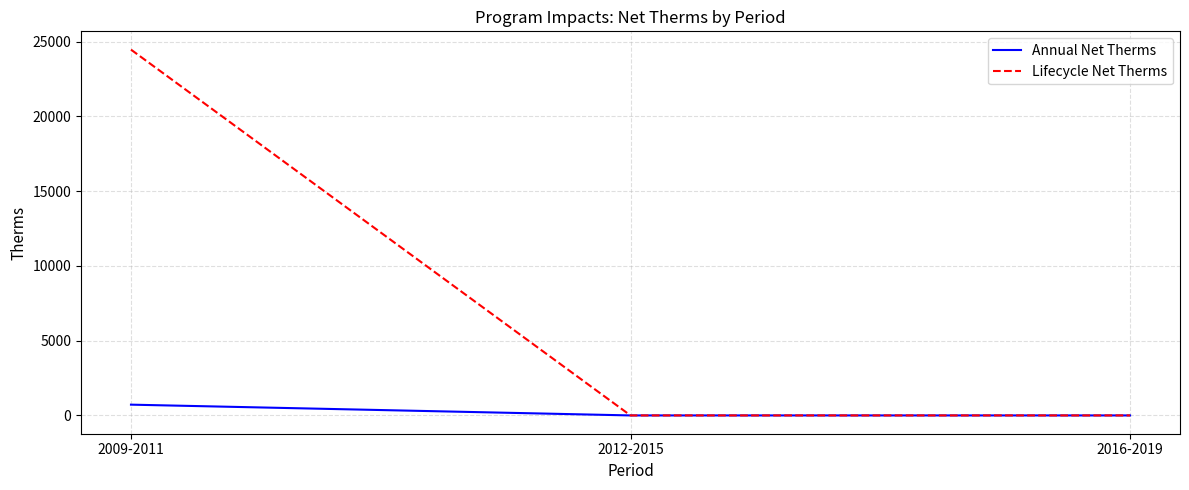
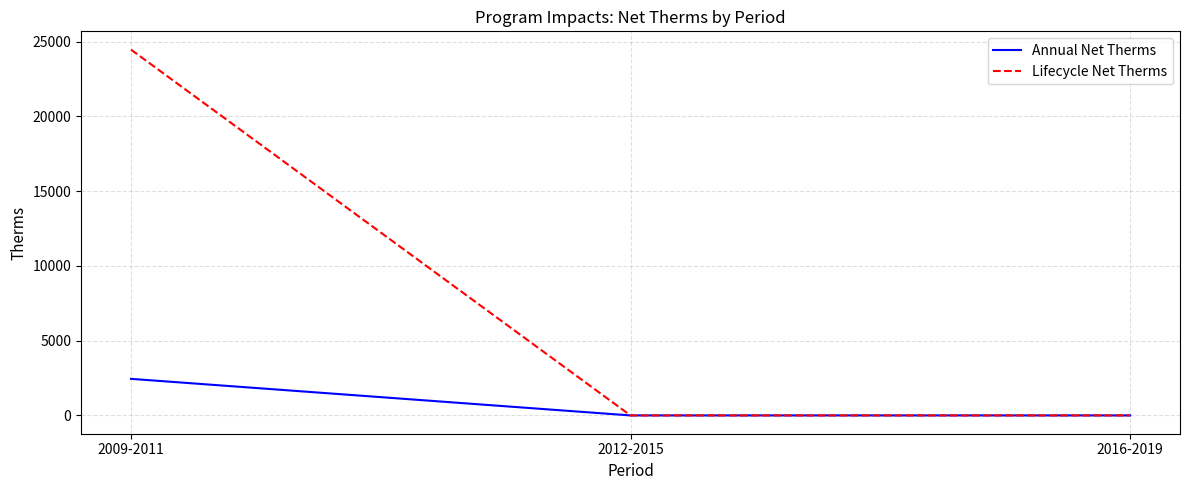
Annual Net Therms, 2009-2011: 700 -> 2400
